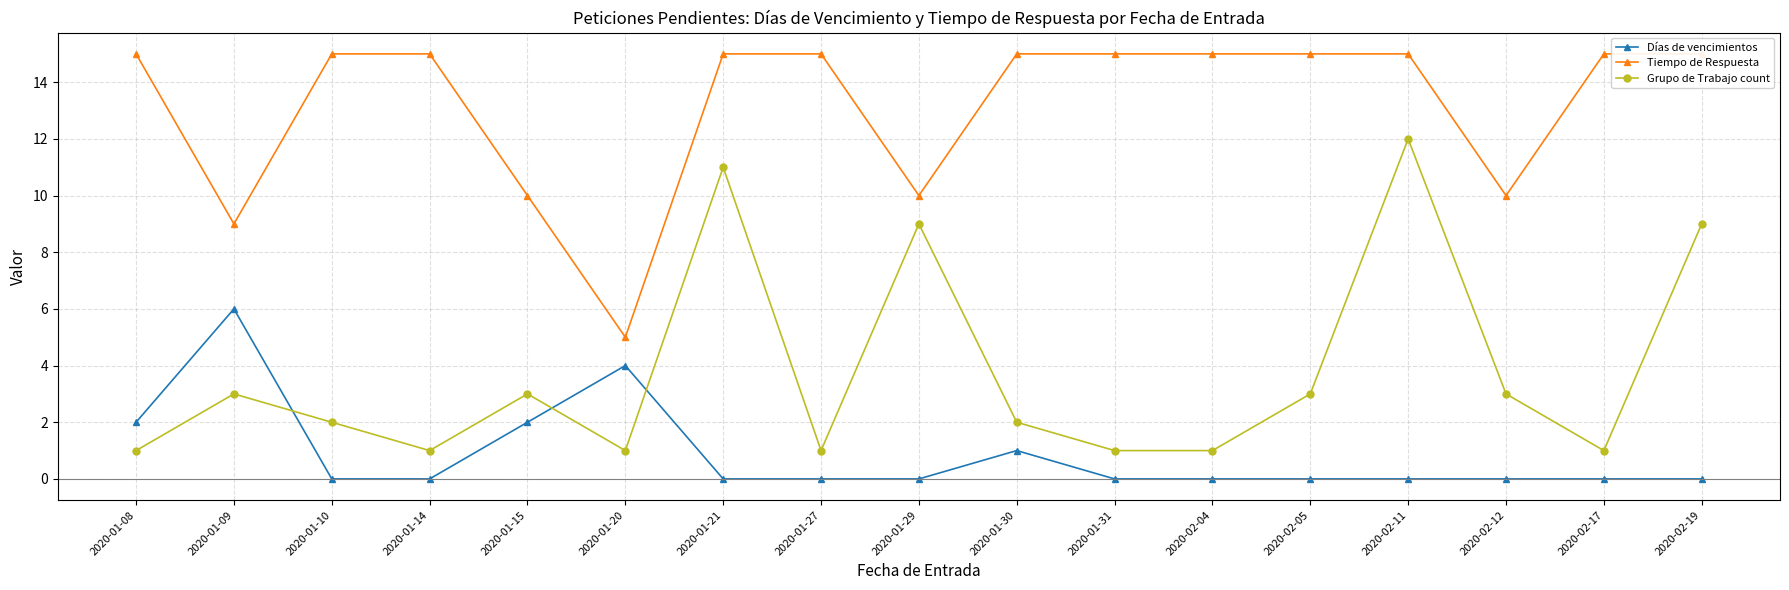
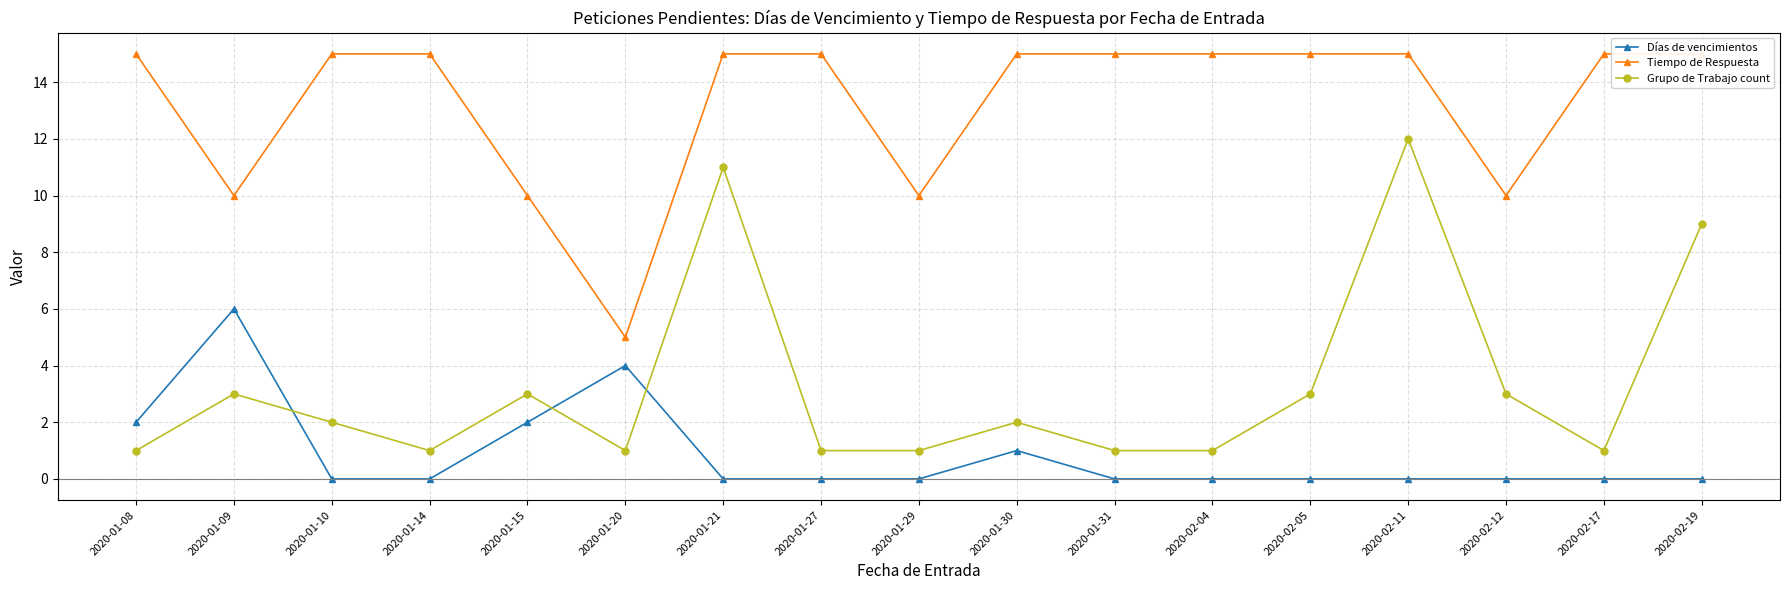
Tiempo de Respuesta, 2020-01-09: 9 -> 10
Grupo de Trabajo count, 2020-01-29: 9 -> 1
